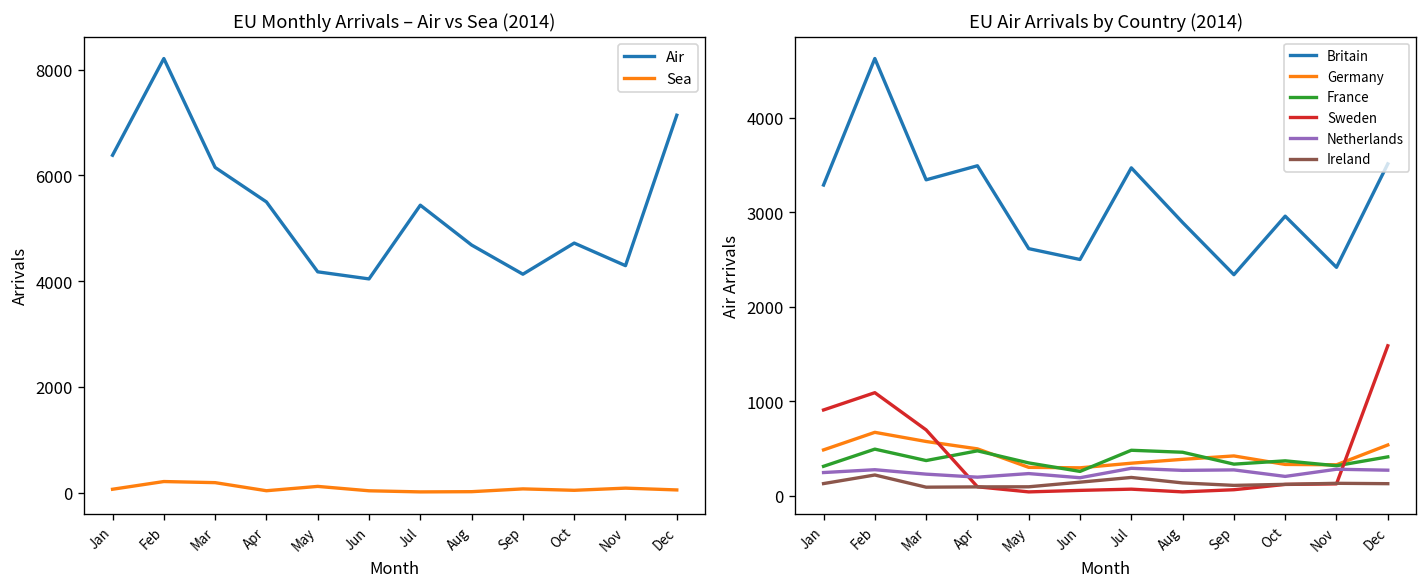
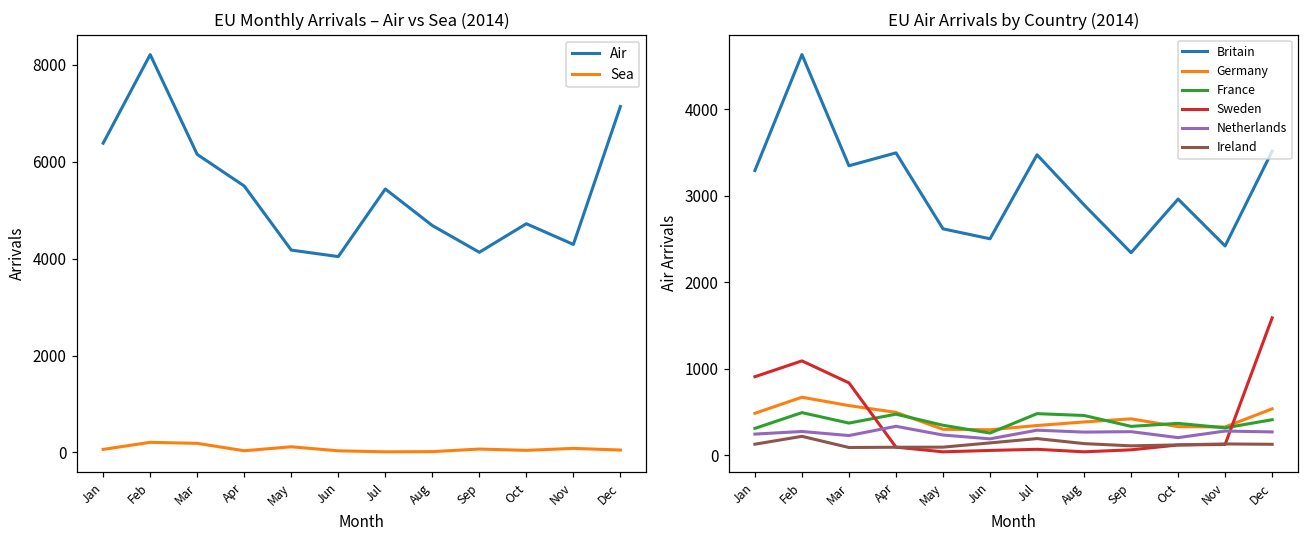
EU Air Arrivals by Country (2014), Sweden, Mar: 700 -> 800
EU Air Arrivals by Country (2014), Netherlands, Apr: 200 -> 300
